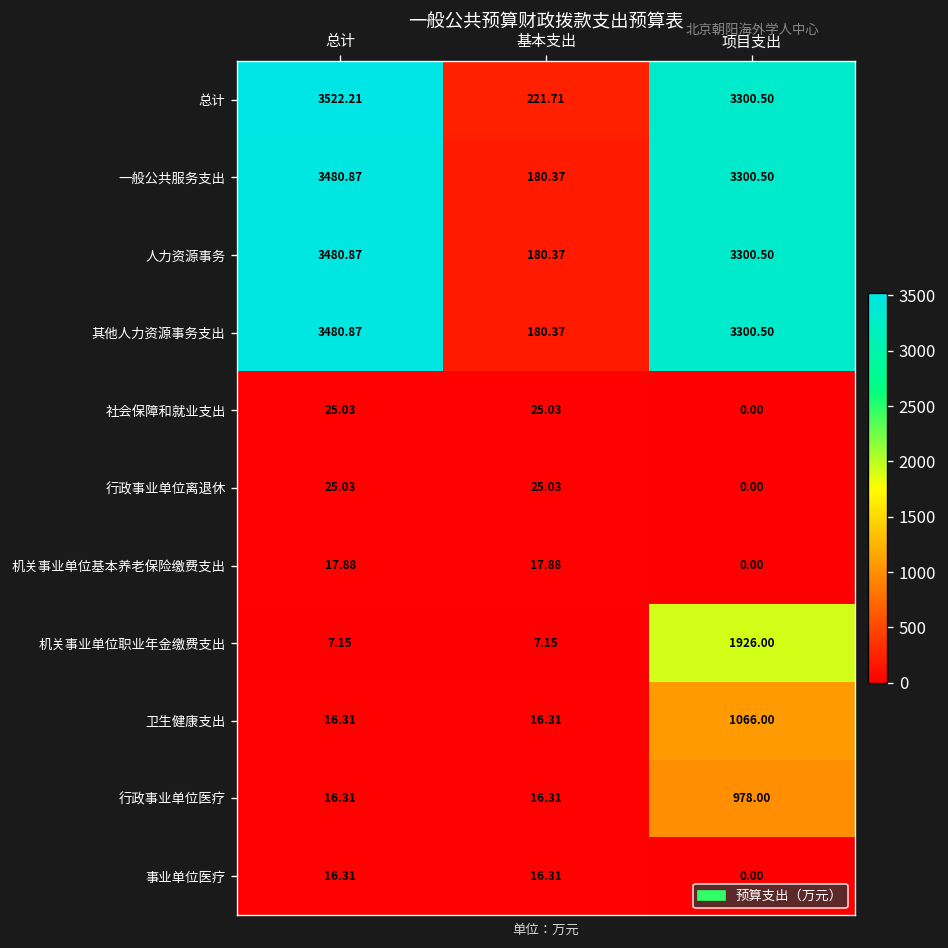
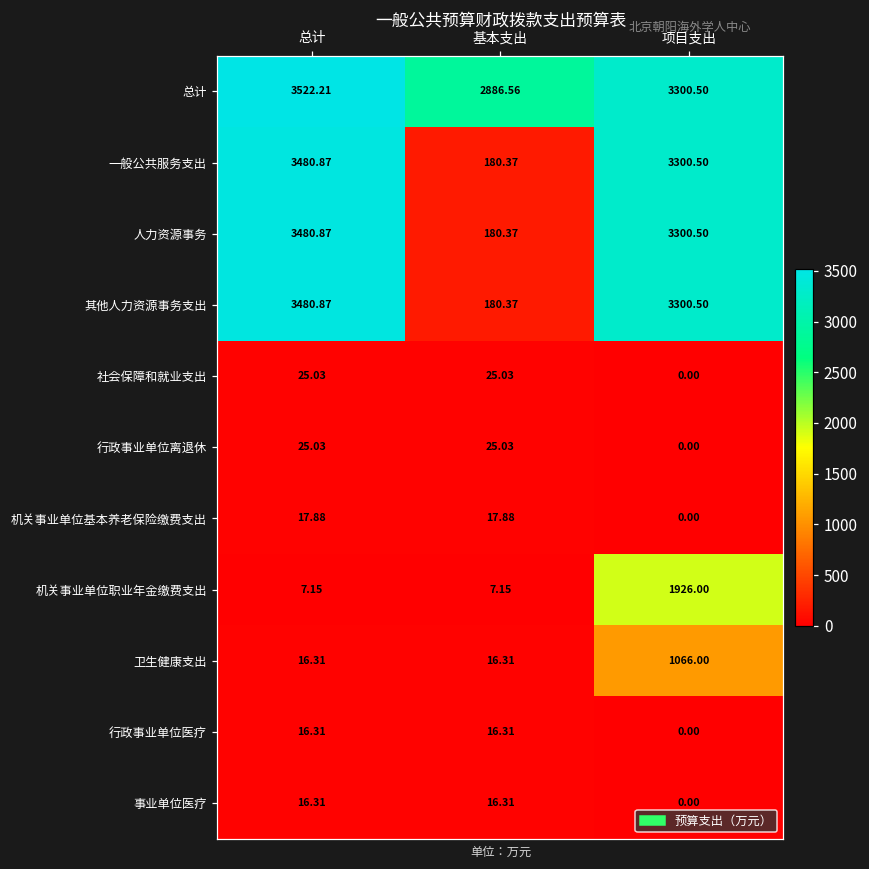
总计, 基本支出: 221.71 -> 2886.56
行政事业单位医疗, 项目支出: 978.00 -> 0.00
